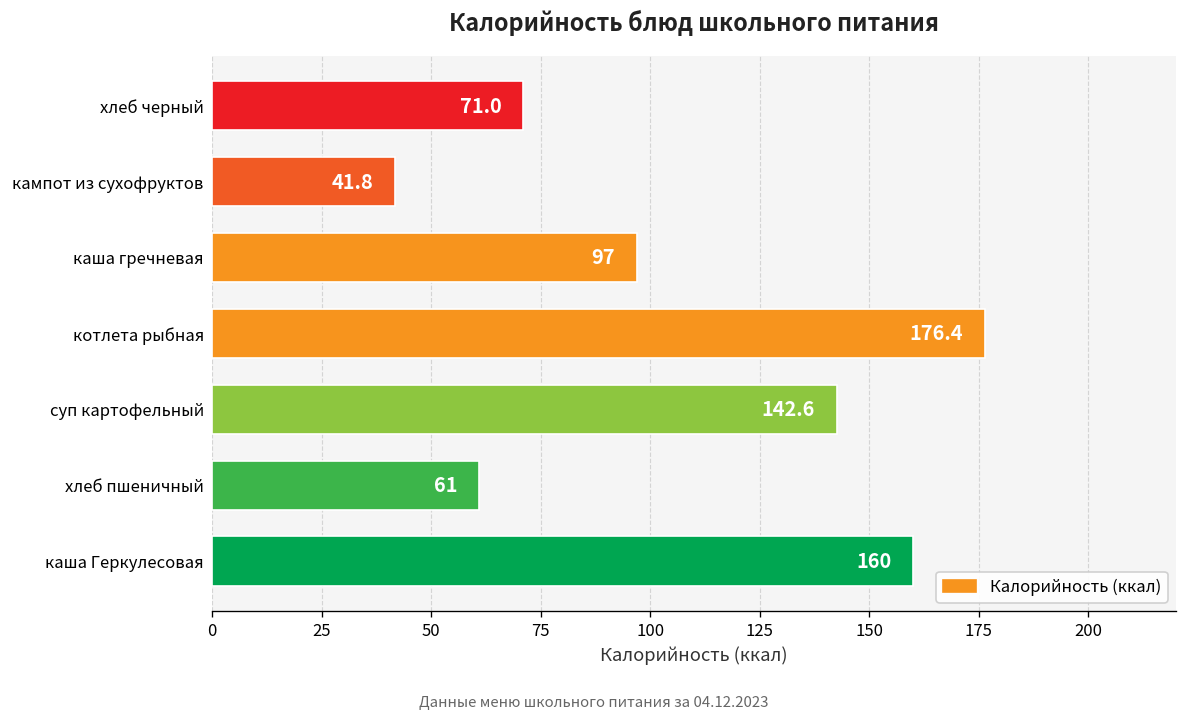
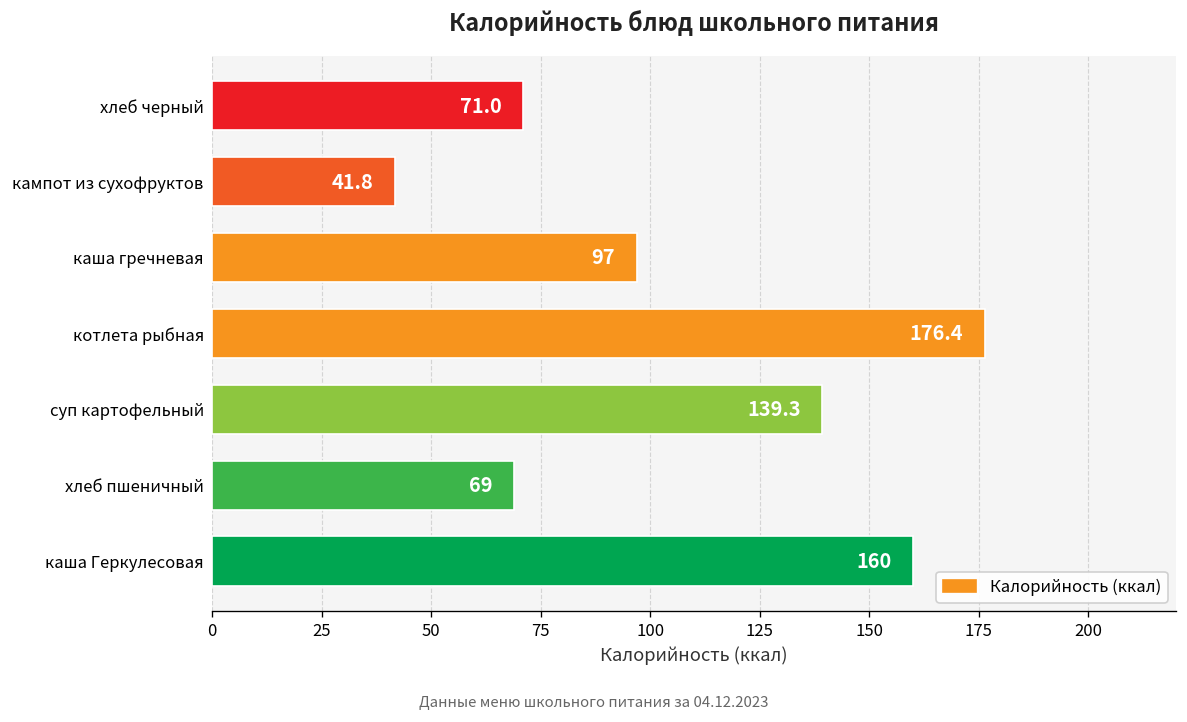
суп картофельный: 142.6 -> 139.3
хлеб пшеничный: 61 -> 69
